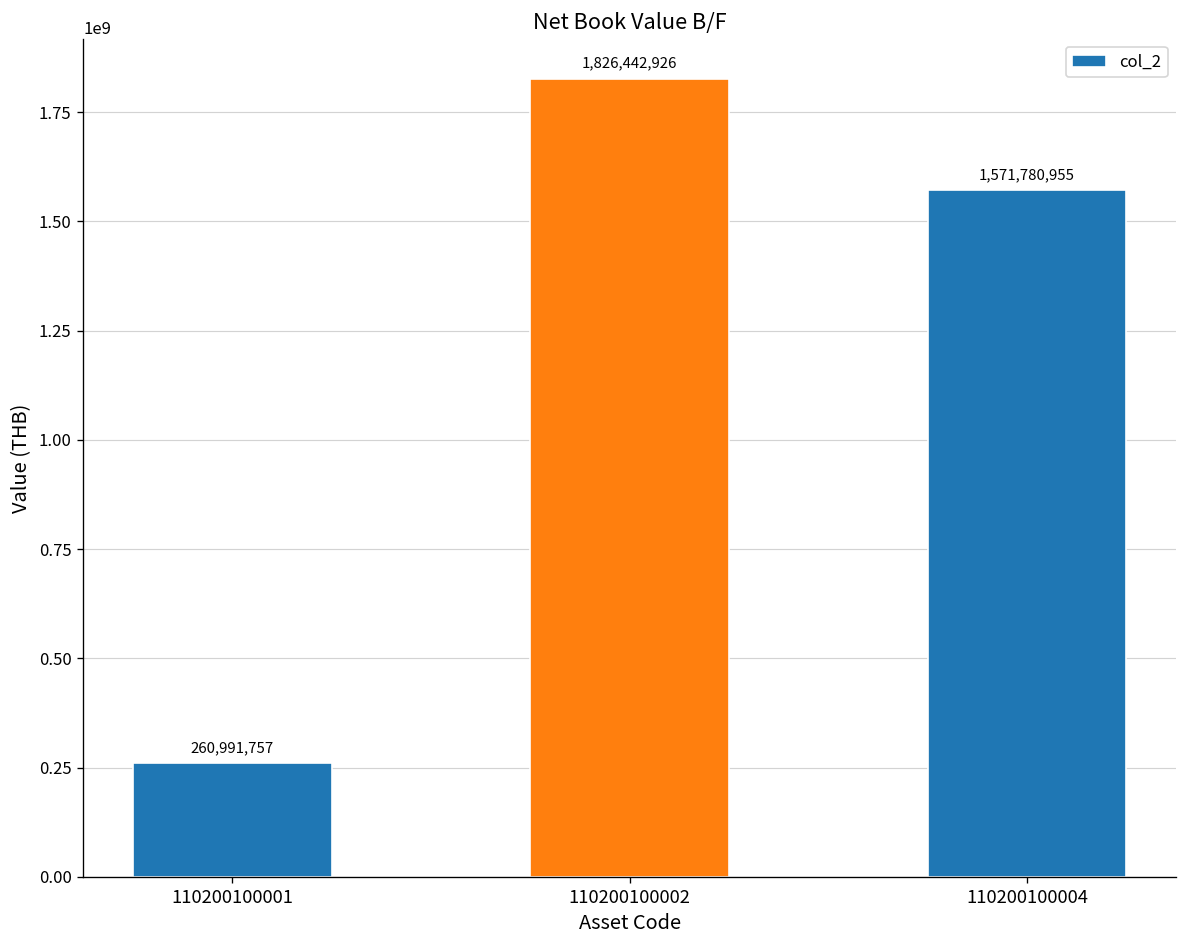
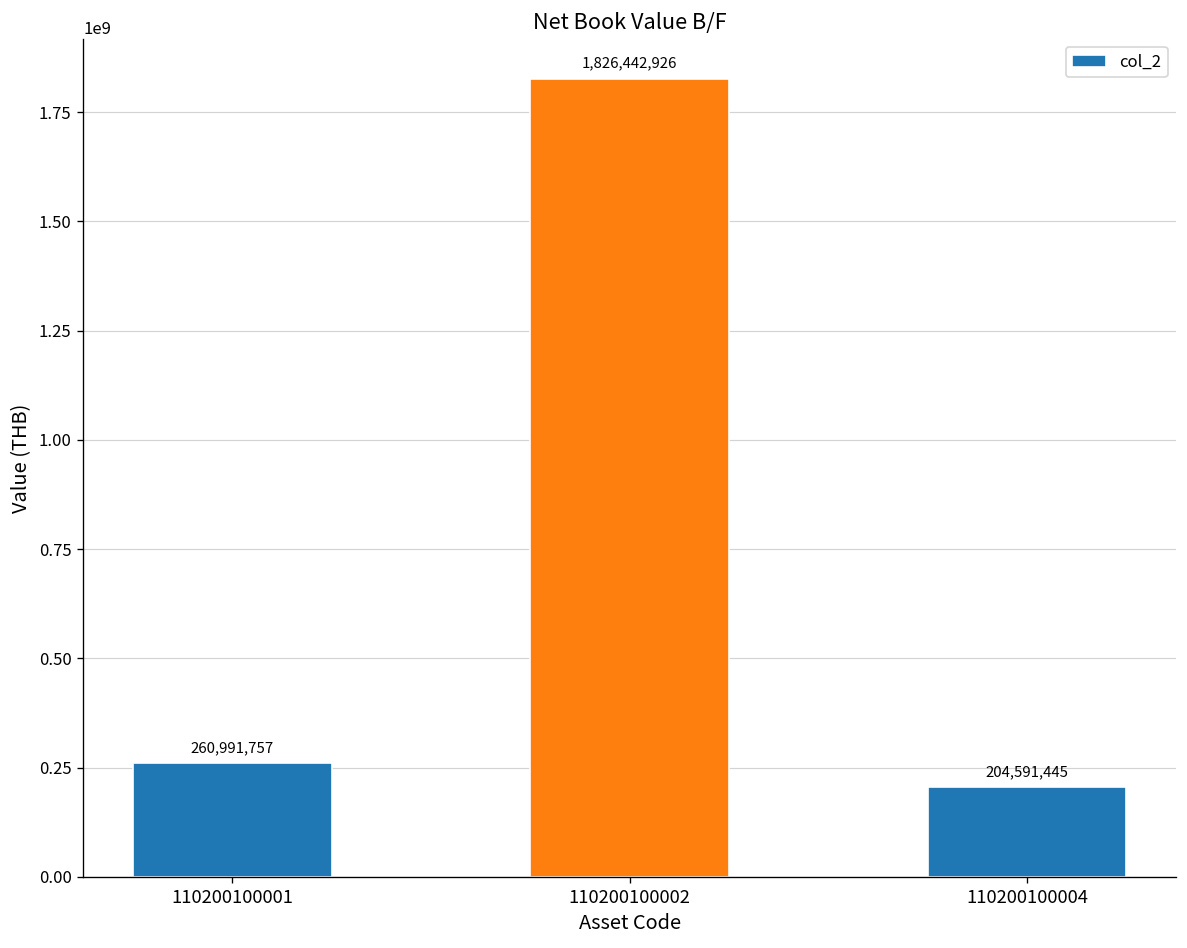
110200100004: 1,571,780,955 -> 204,591,445
